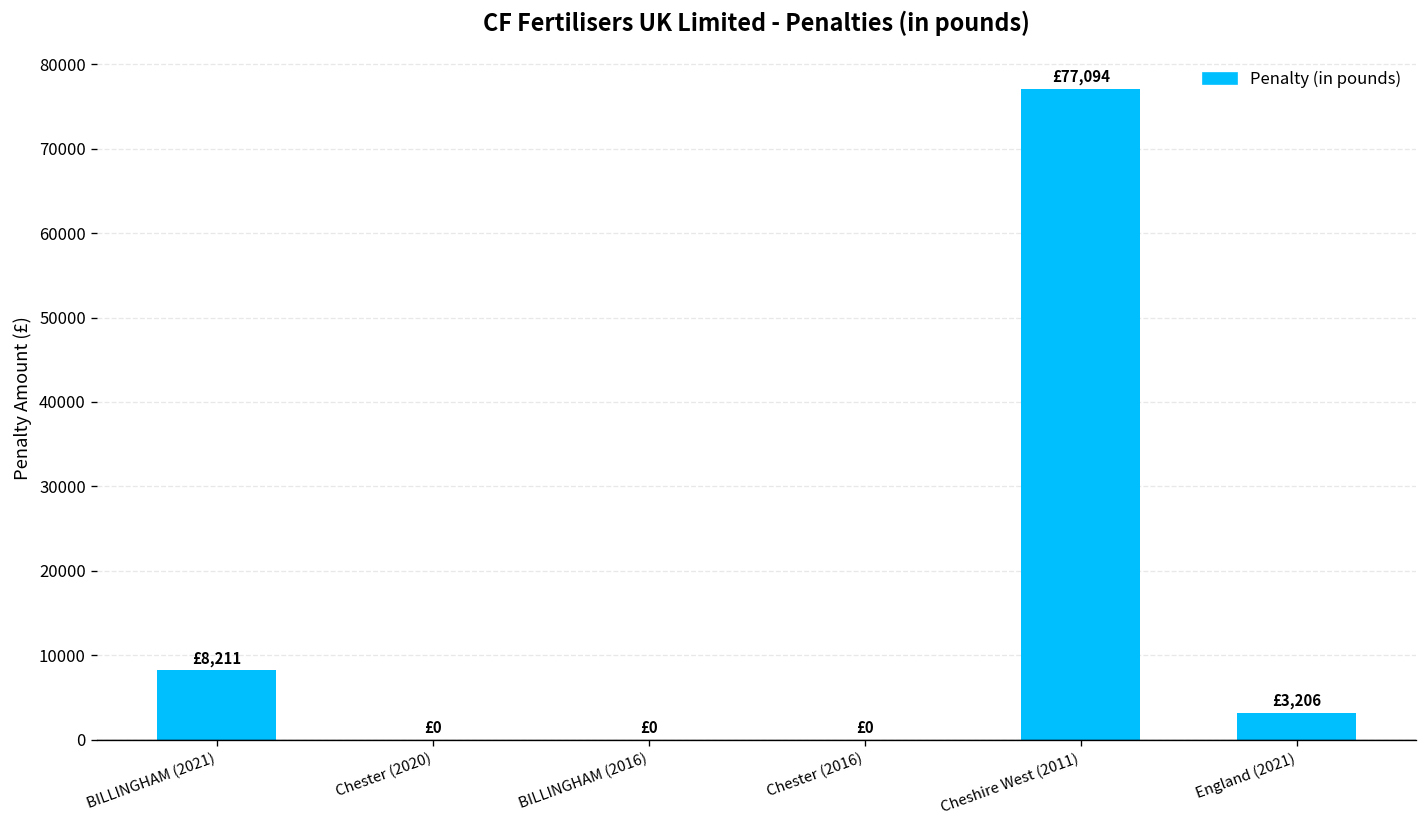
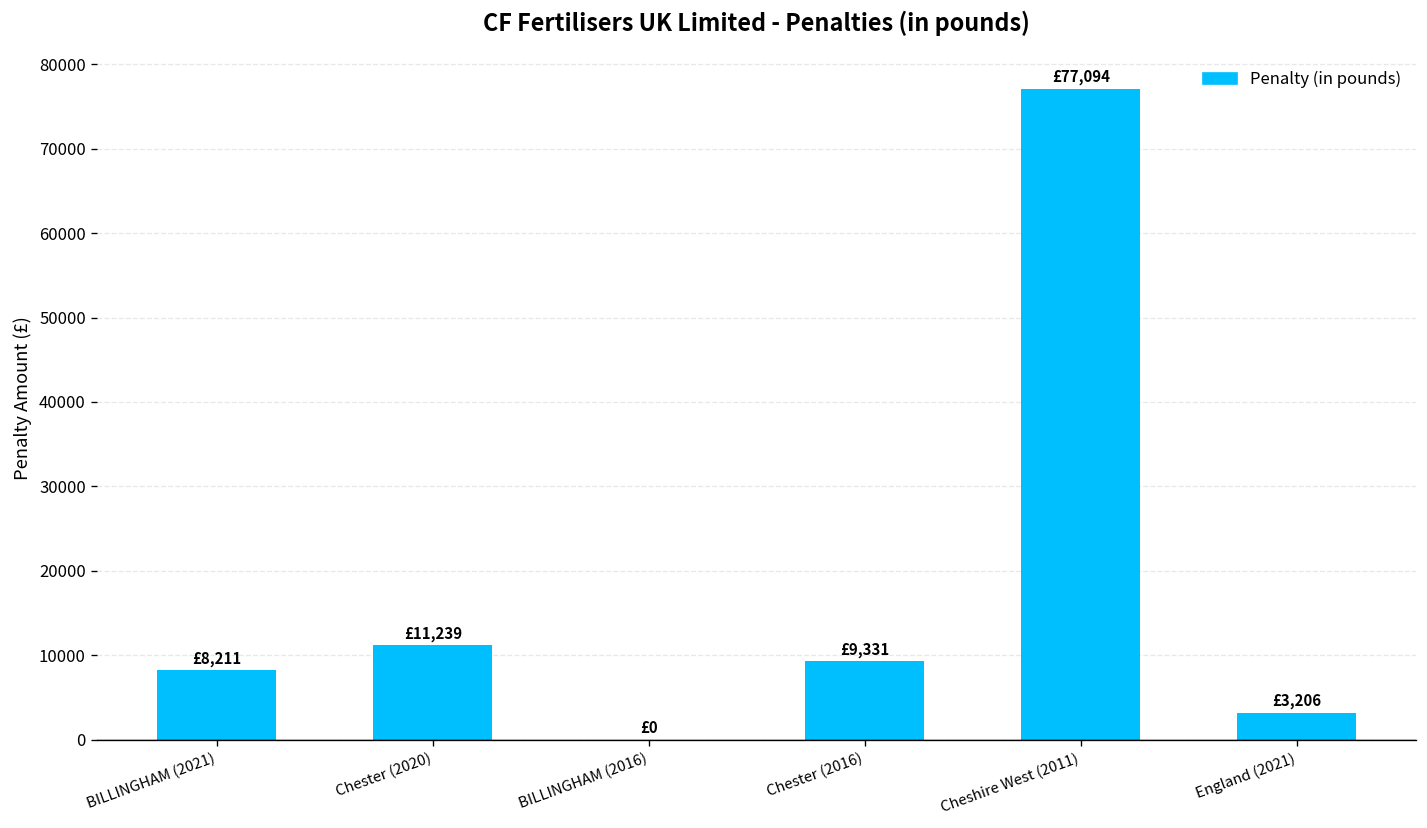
Chester (2020): £0 -> £11,239
Chester (2016): £0 -> £9,331
